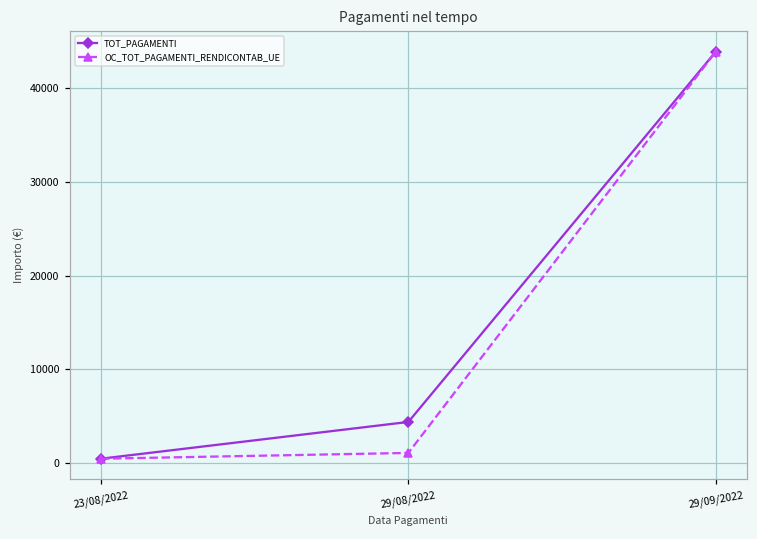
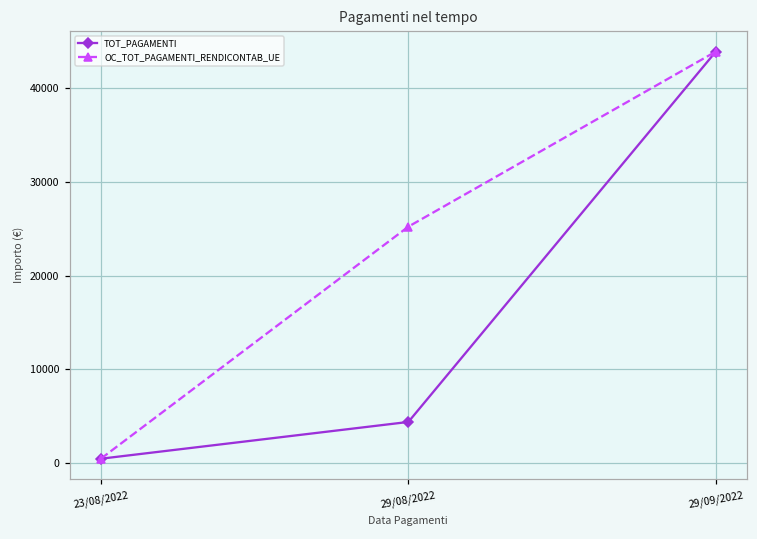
OC_TOT_PAGAMENTI_RENDICONTAB_UE, 29/08/2022: 1000 -> 25000
